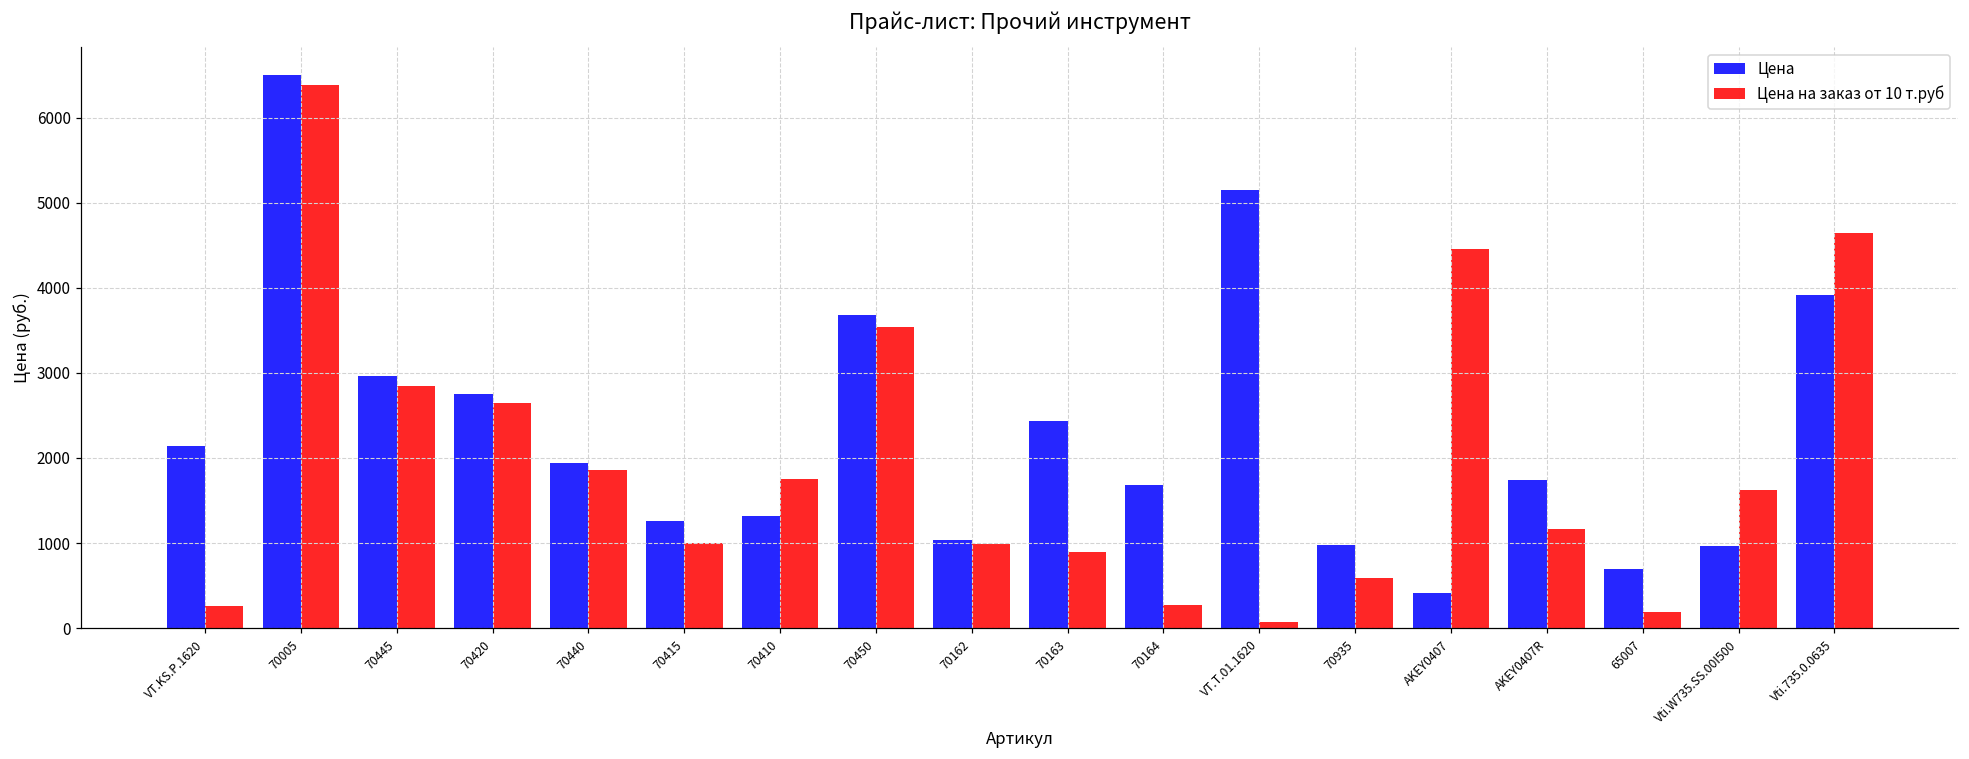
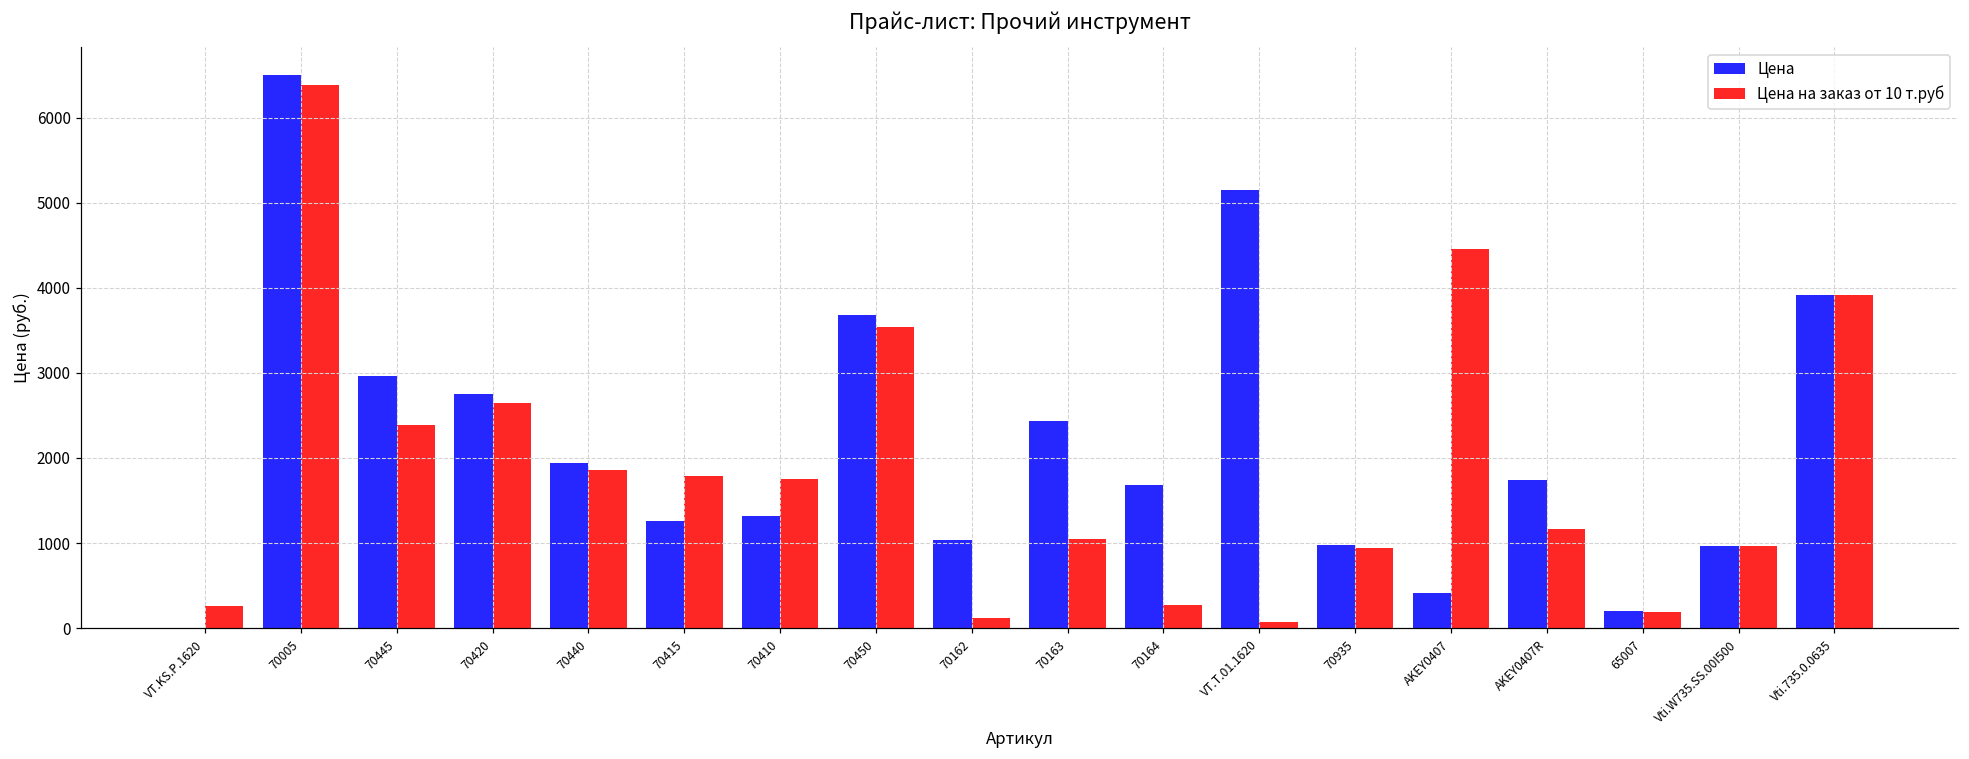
Цена, VT.KS.P.1620: 2100 -> 0
Цена на заказ от 10 т.руб, 70445: 2800 -> 2400
Цена на заказ от 10 т.руб, 70415: 1000 -> 1800
Цена на заказ от 10 т.руб, 70162: 1000 -> 100
Цена на заказ от 10 т.руб, 70163: 900 -> 1100
Цена на заказ от 10 т.руб, 70935: 600 -> 900
Цена, 65007: 700 -> 200
Цена на заказ от 10 т.руб, Vti.W735.SS.00I500: 1600 -> 1000
Цена на заказ от 10 т.руб, Vti.735.0.0635: 4600 -> 3900
